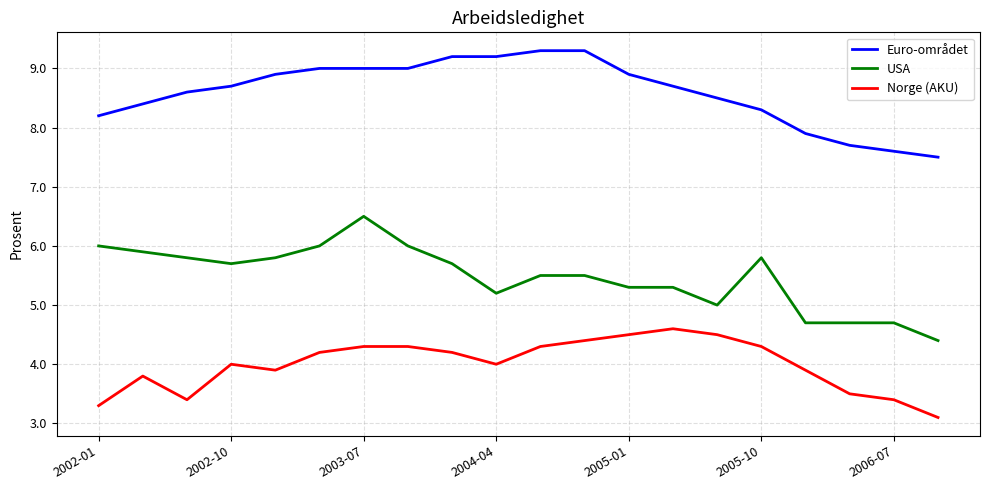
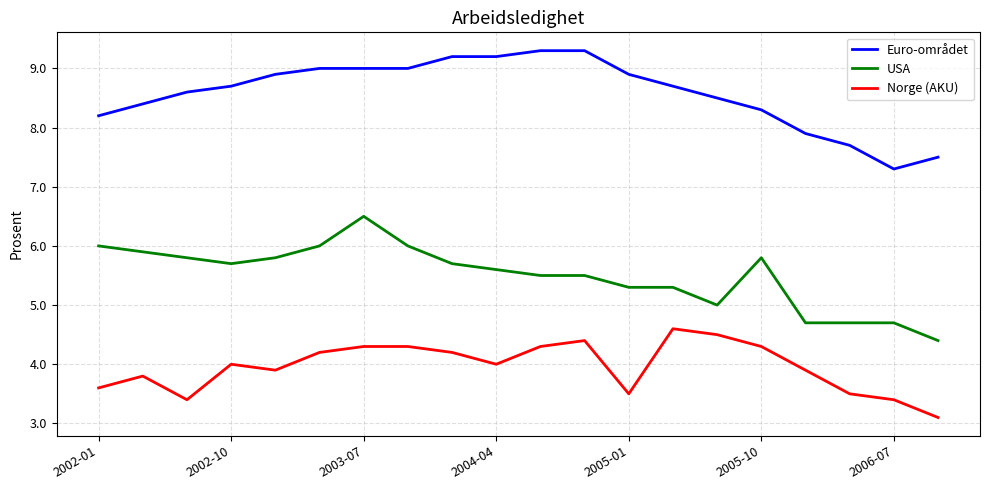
Norge (AKU), 2002-01: 3.3 -> 3.6
USA, 2004-04: 5.2 -> 5.6
Norge (AKU), 2005-01: 4.5 -> 3.5
Euro-området, 2006-07: 7.6 -> 7.3
